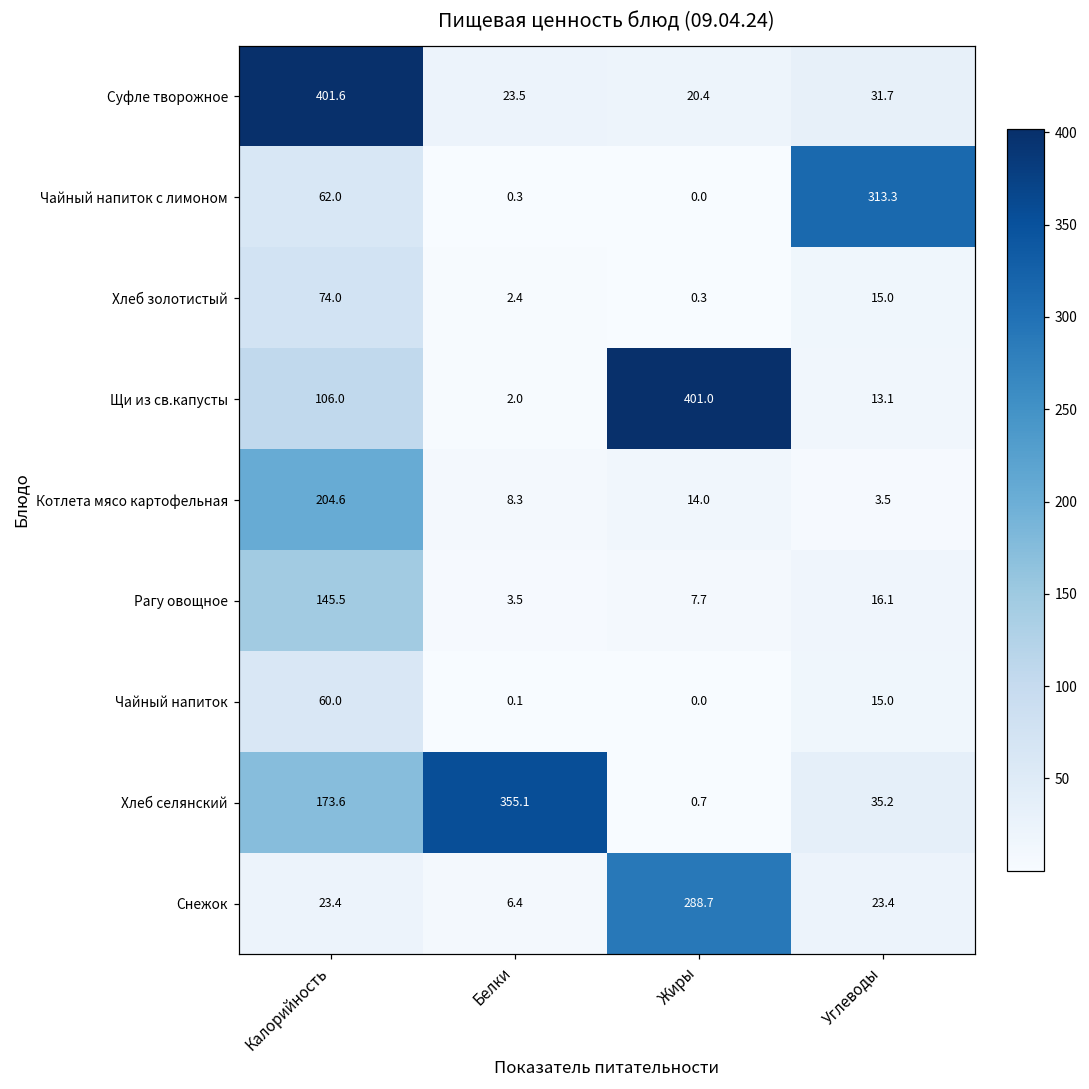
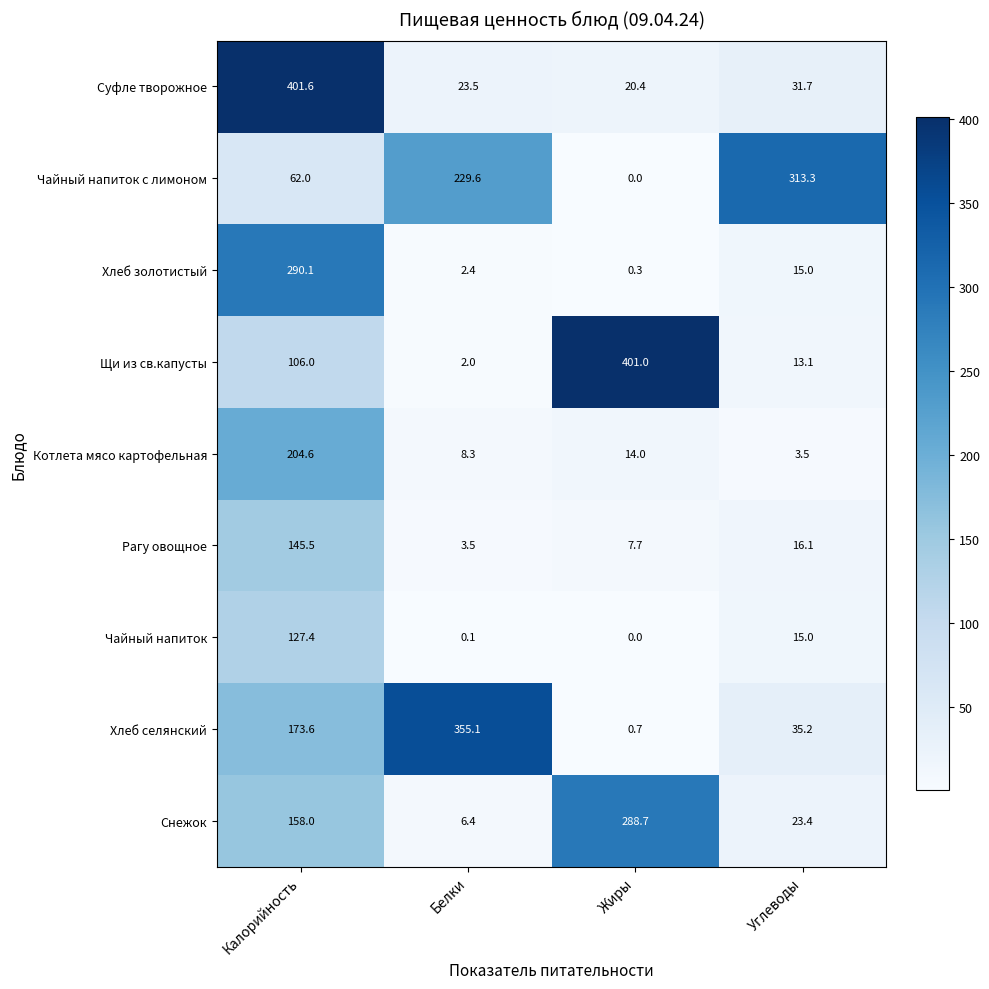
Чайный напиток с лимоном, Белки: 0.3 -> 229.6
Хлеб золотистый, Калорийность: 74.0 -> 290.1
Чайный напиток, Калорийность: 60.0 -> 127.4
Снежок, Калорийность: 23.4 -> 158.0
